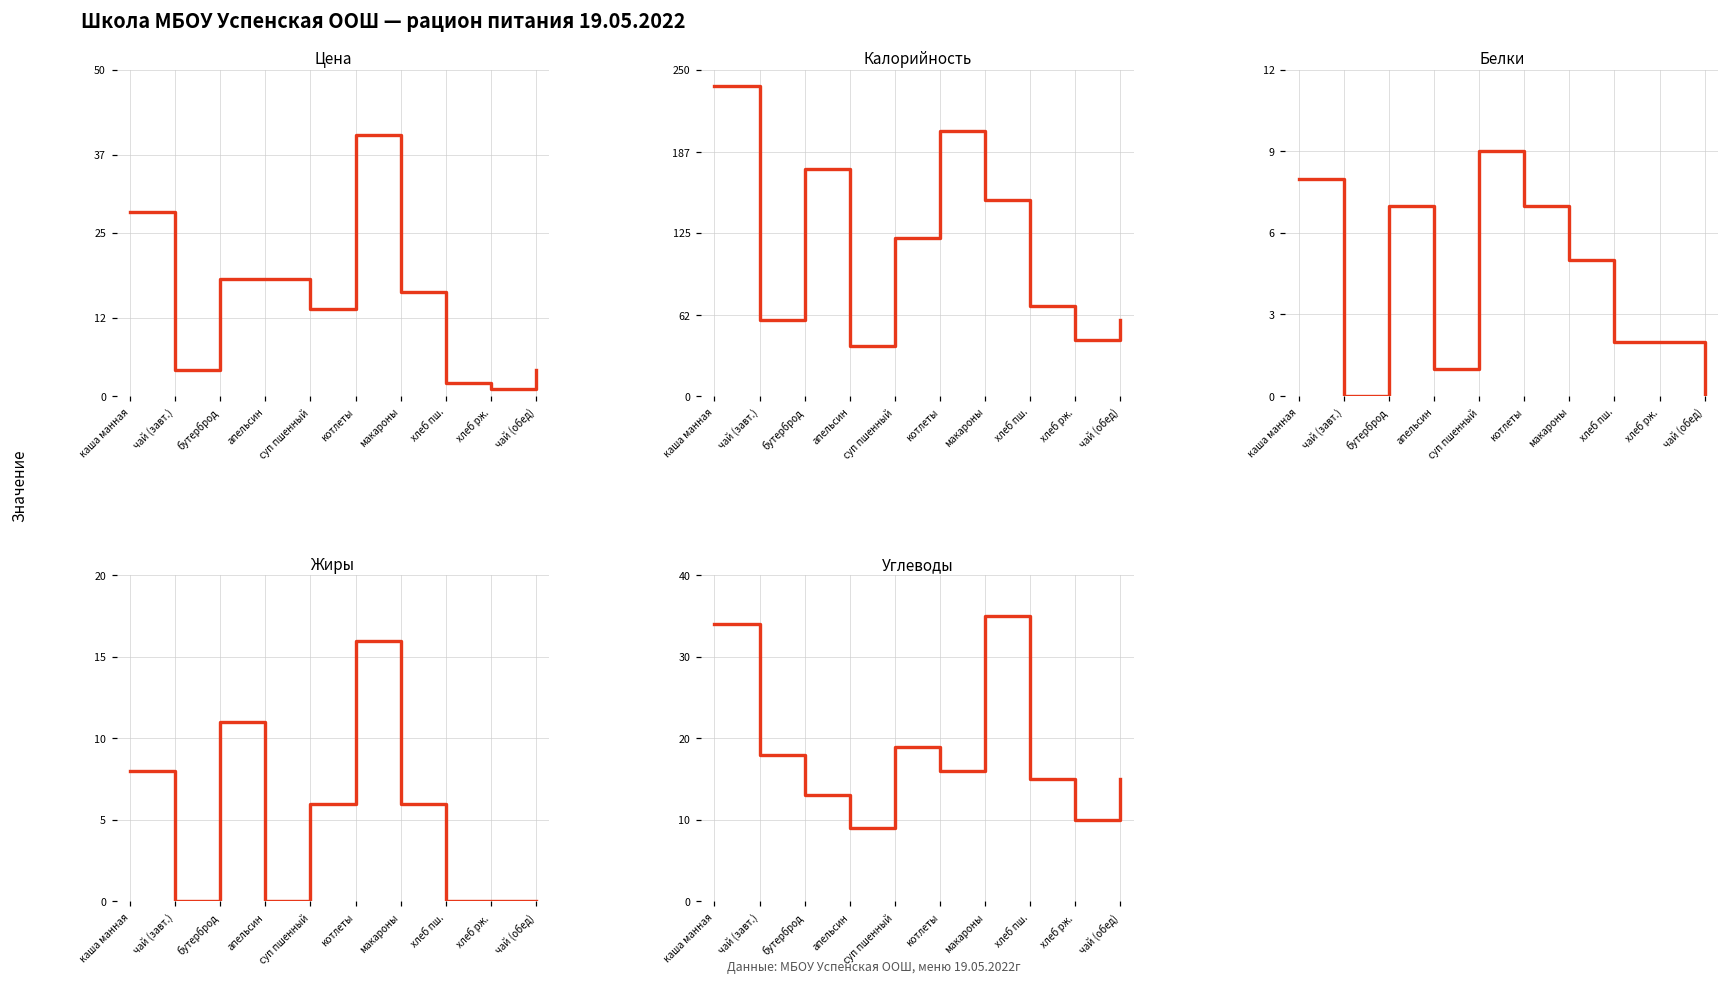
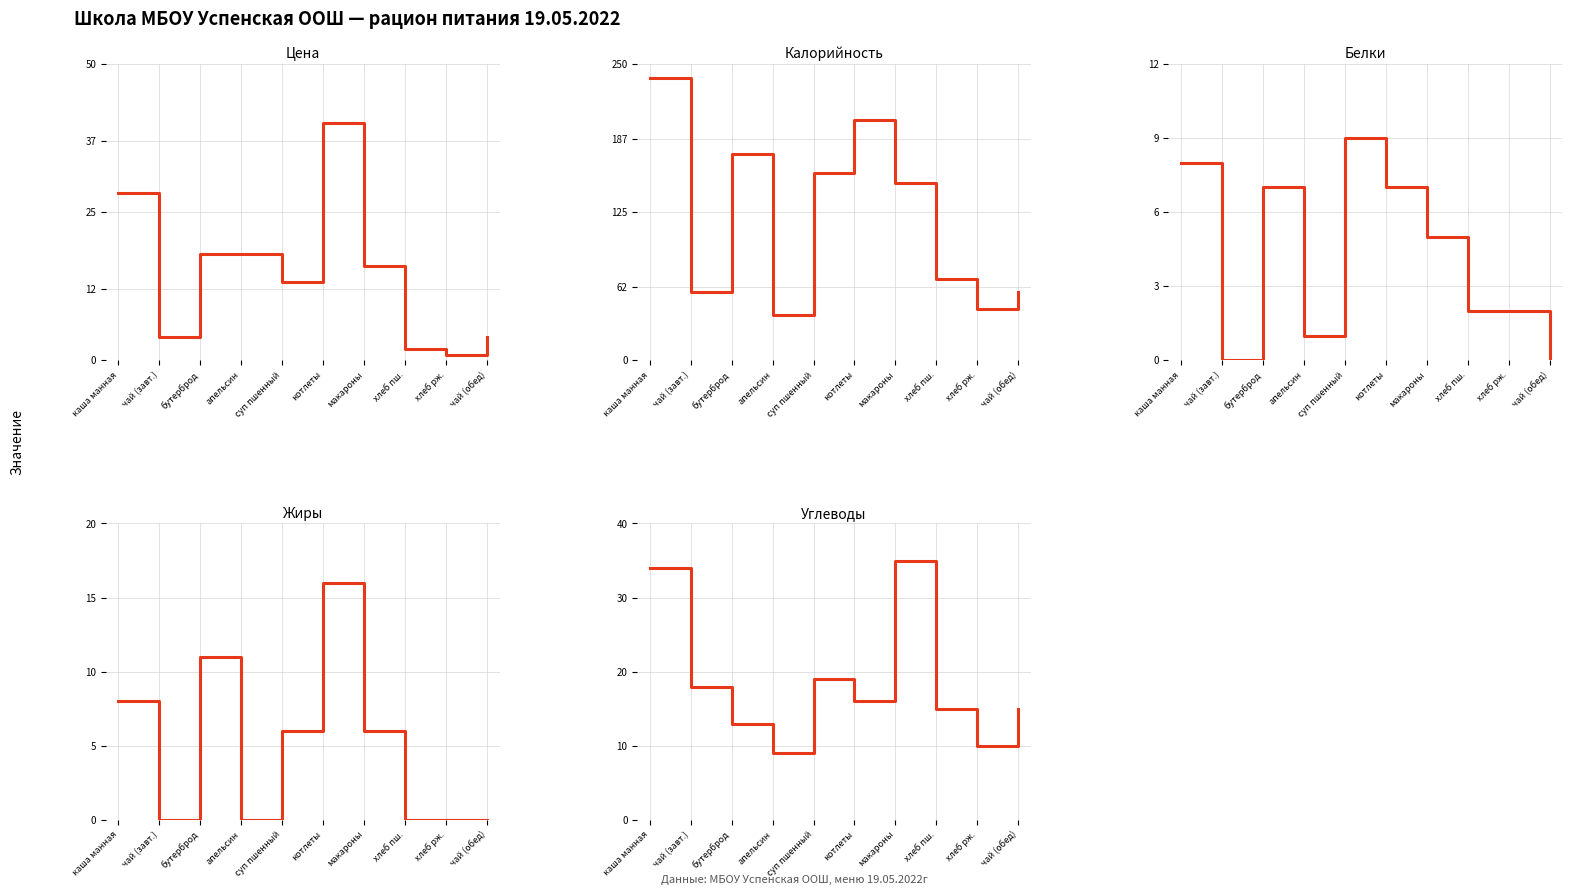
Калорийность, суп пшенный: 121 -> 158
